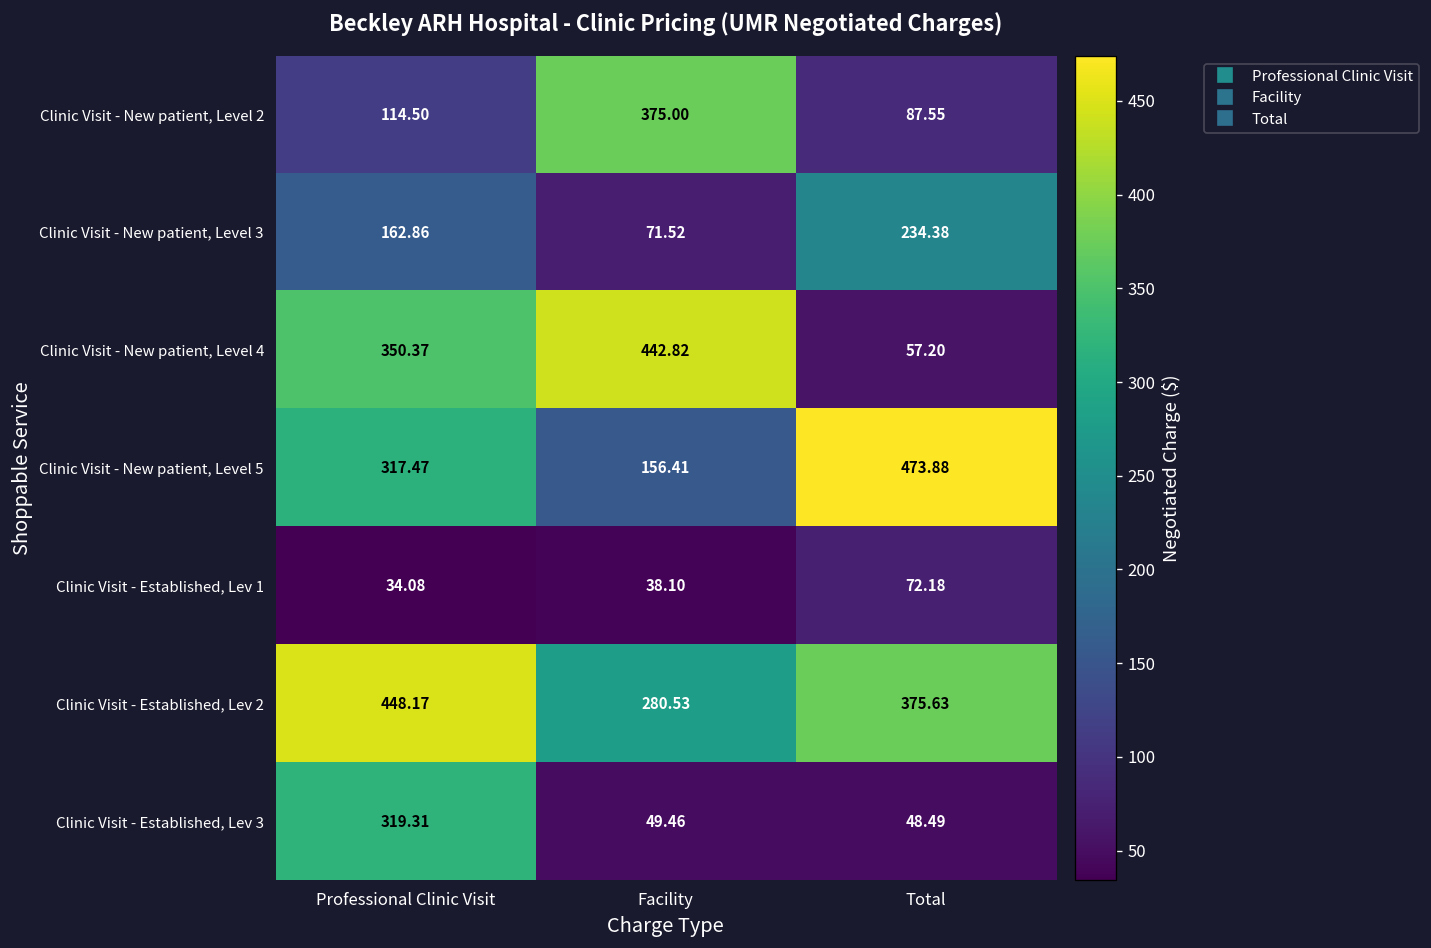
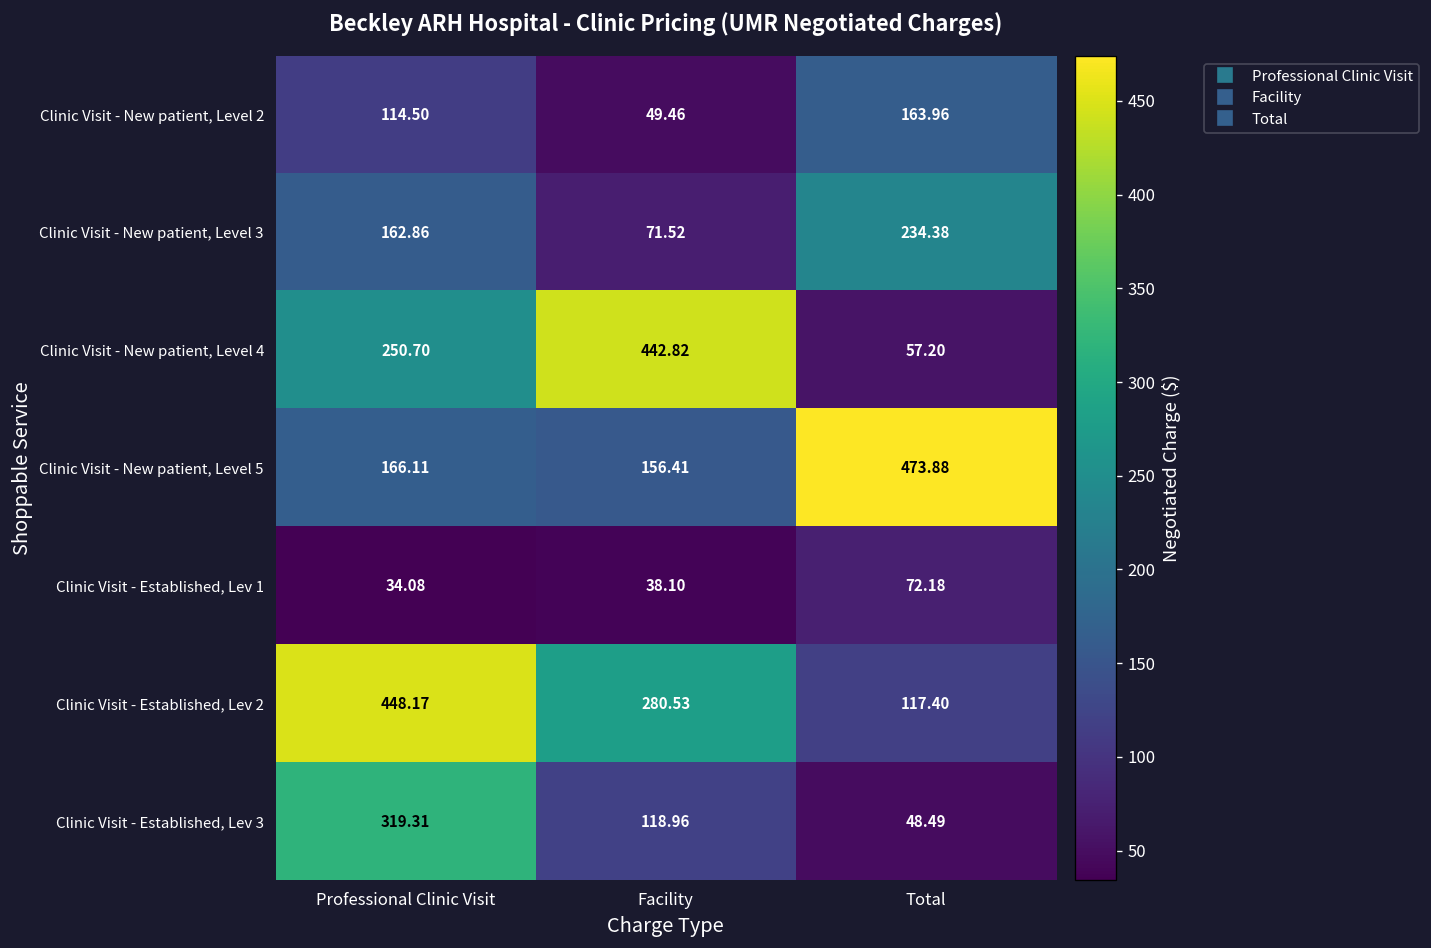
Clinic Visit - New patient, Level 2, Facility: 375.00 -> 49.46
Clinic Visit - New patient, Level 2, Total: 87.55 -> 163.96
Clinic Visit - New patient, Level 4, Professional Clinic Visit: 350.37 -> 250.70
Clinic Visit - New patient, Level 5, Professional Clinic Visit: 317.47 -> 166.11
Clinic Visit - Established, Lev 2, Total: 375.63 -> 117.40
Clinic Visit - Established, Lev 3, Facility: 49.46 -> 118.96
